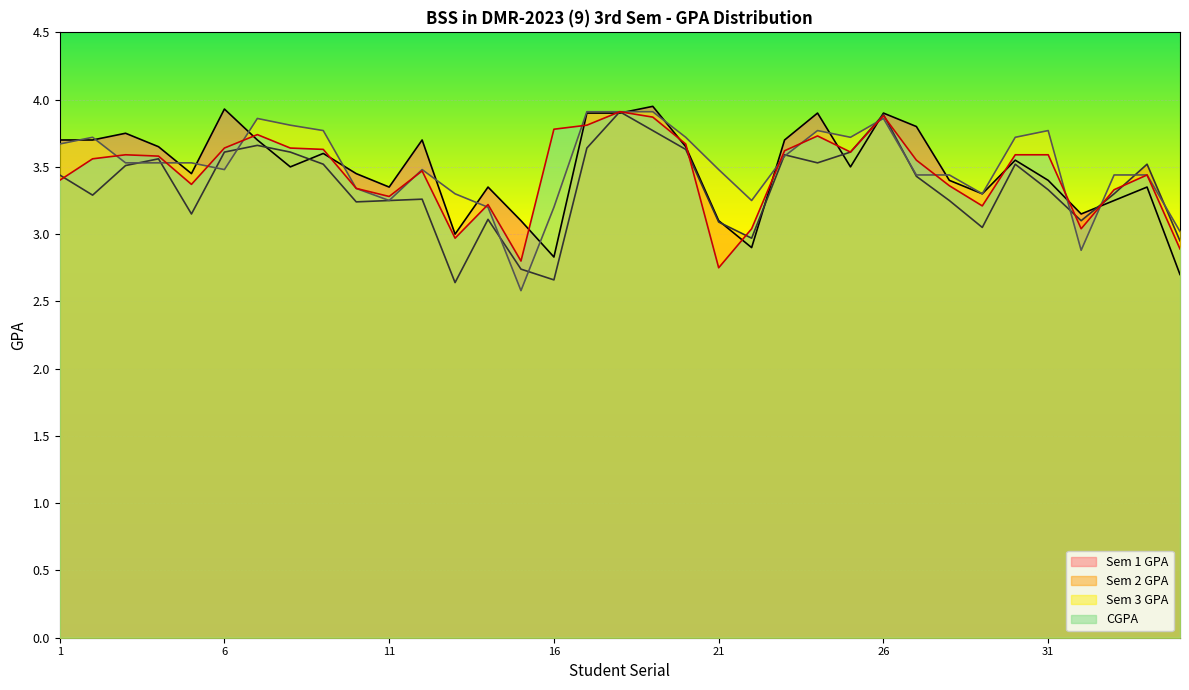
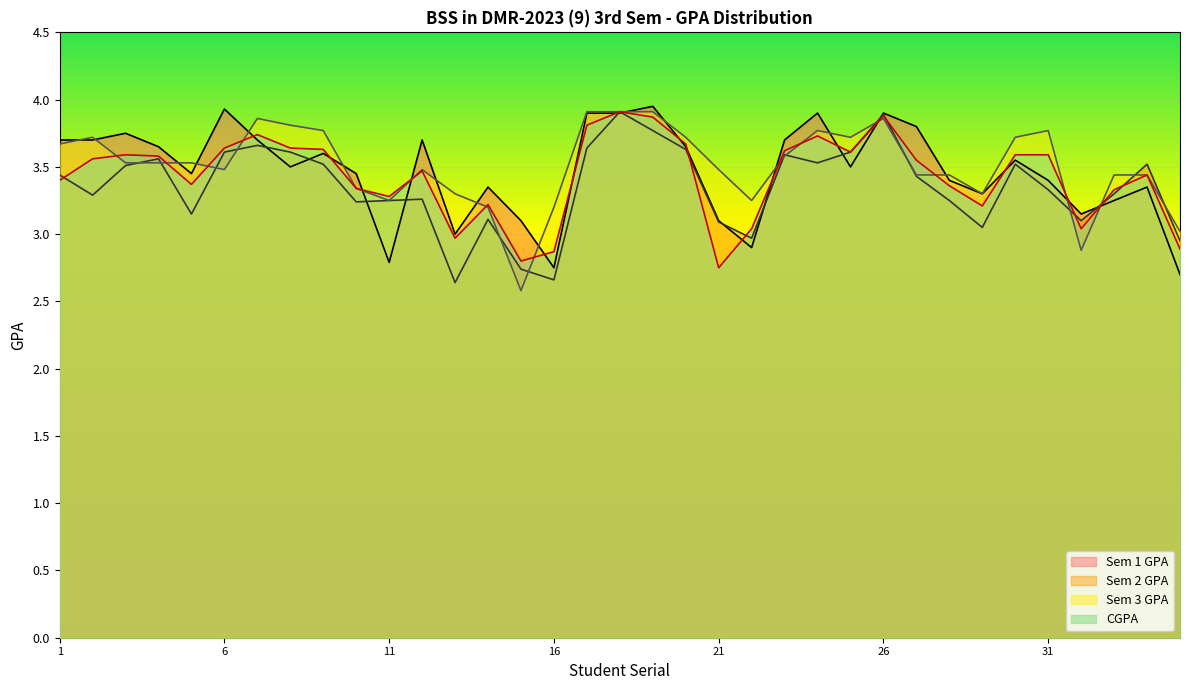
Sem 1 GPA, 11: 3.35 -> 2.79
Sem 1 GPA, 16: 2.83 -> 2.75
CGPA, 16: 3.78 -> 2.87
